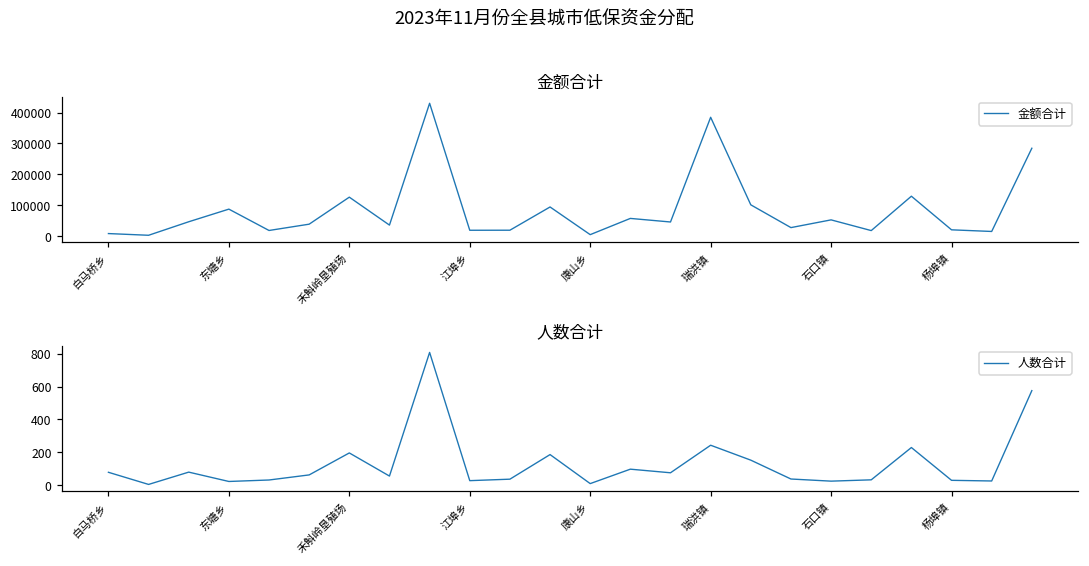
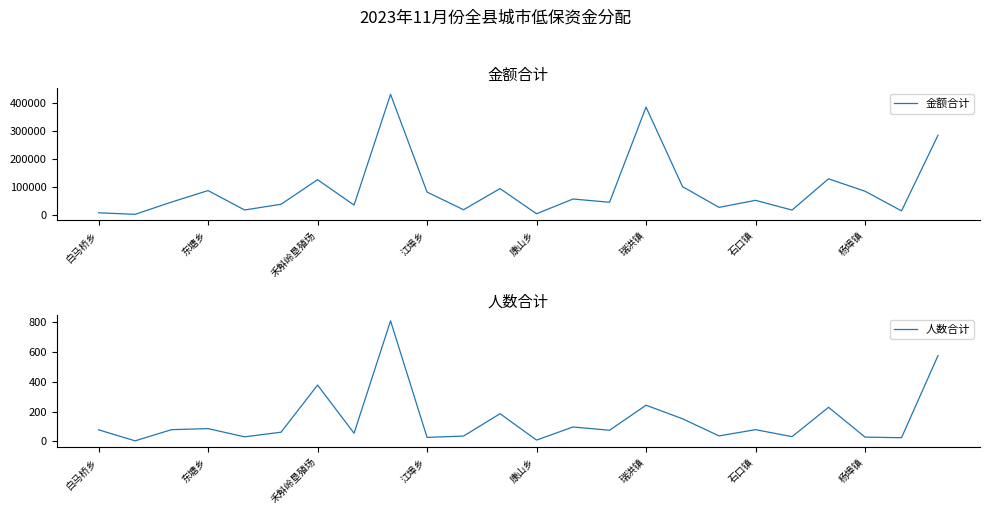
金额合计, 江埠乡: 20000 -> 80000
金额合计, 杨埠镇: 20000 -> 90000
人数合计, 东塘乡: 20 -> 90
人数合计, 禾斛岭垦殖场: 200 -> 380
人数合计, 石口镇: 20 -> 80
